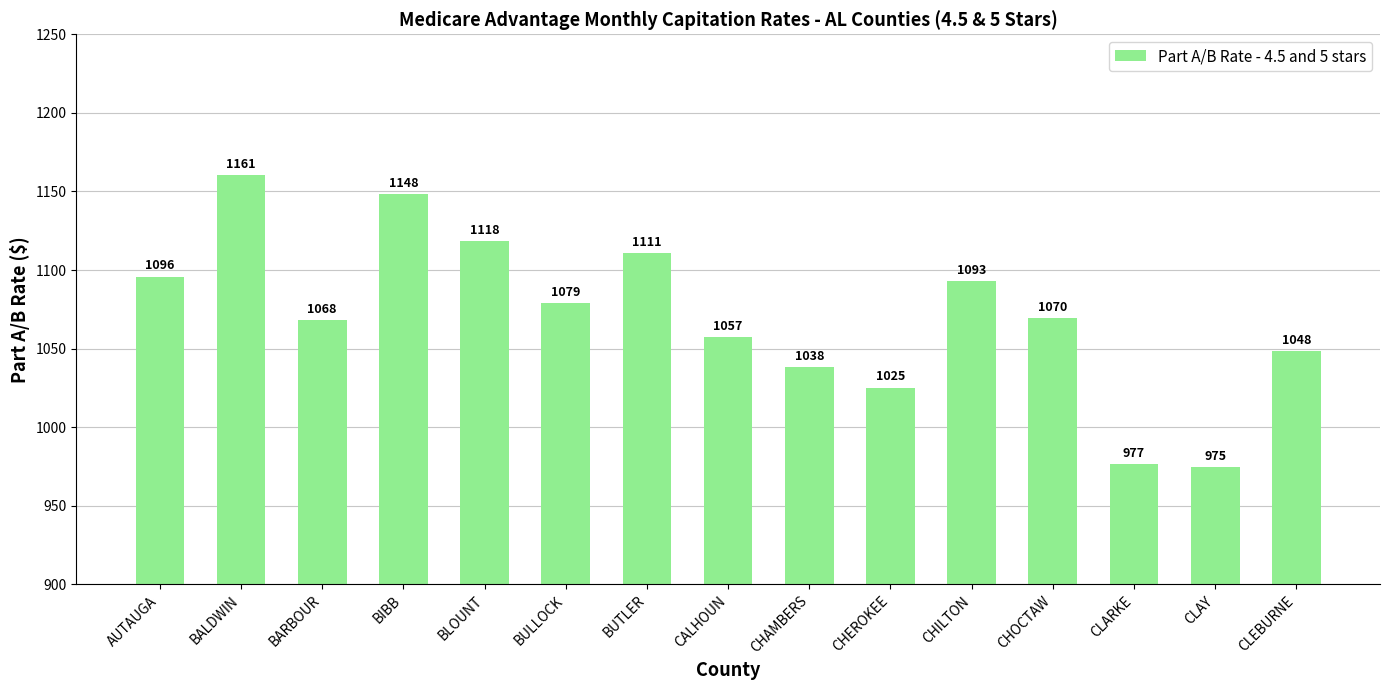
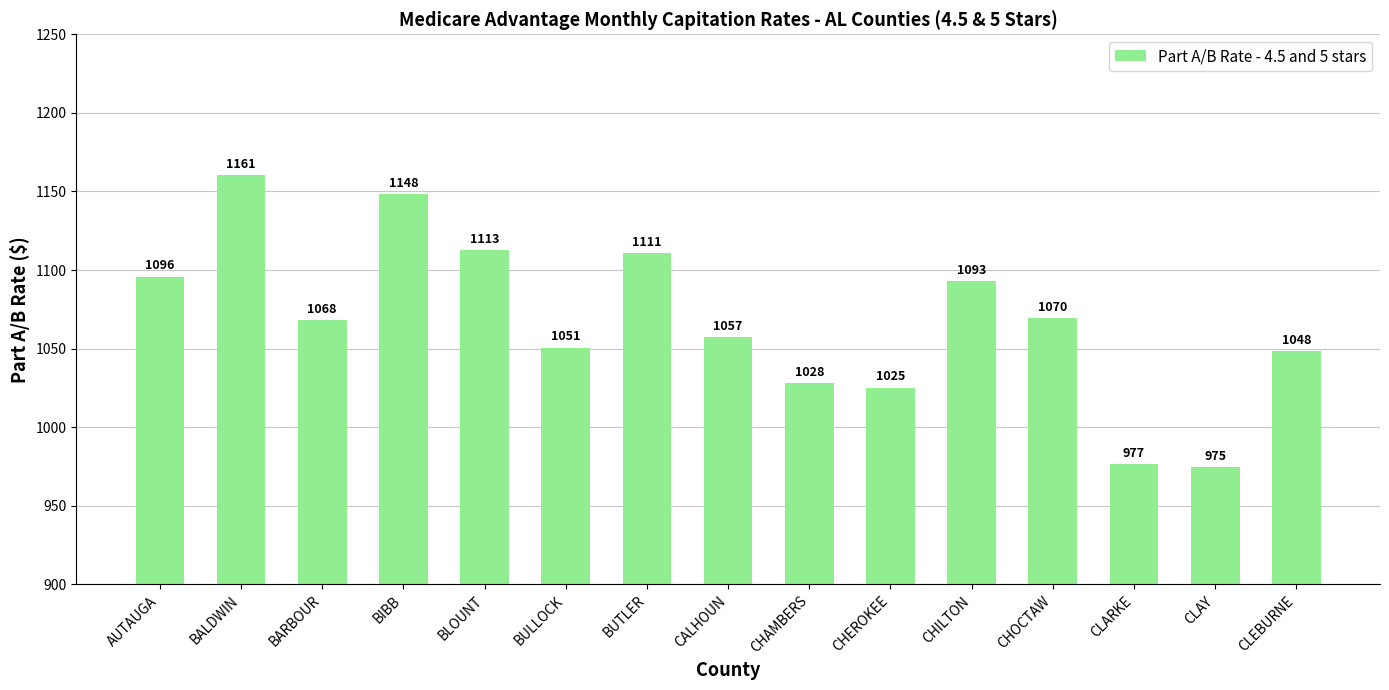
BLOUNT: 1118 -> 1113
BULLOCK: 1079 -> 1051
CHAMBERS: 1038 -> 1028
